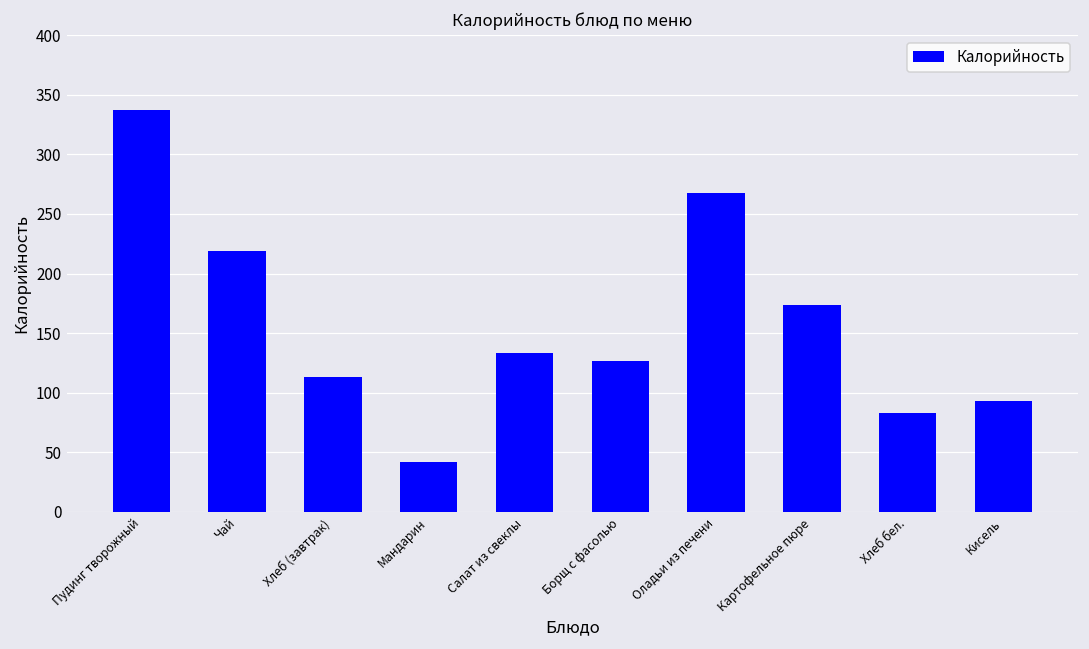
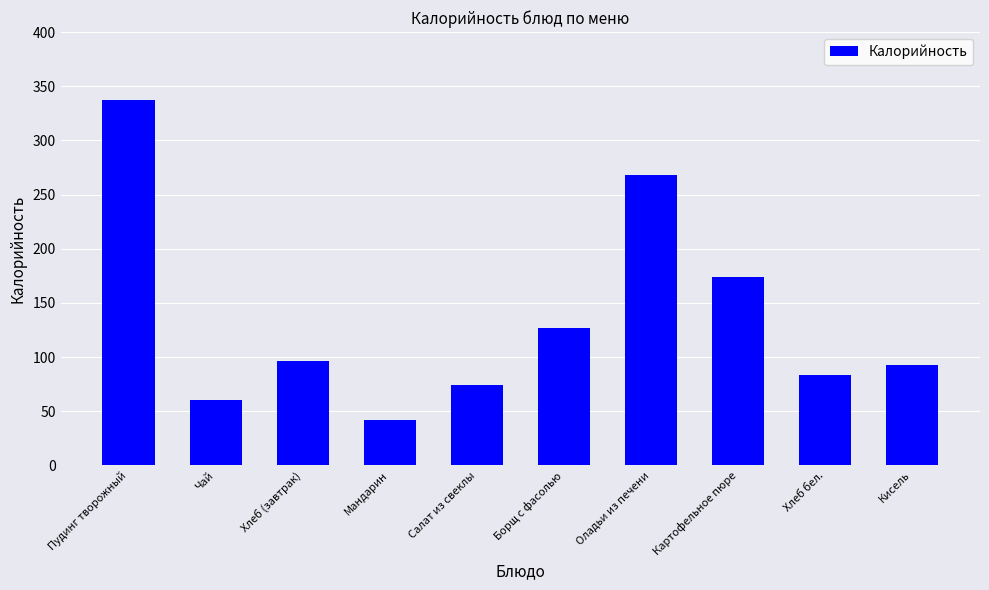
Чай: 219 -> 60
Хлеб (завтрак): 113 -> 96
Салат из свеклы: 133 -> 74
